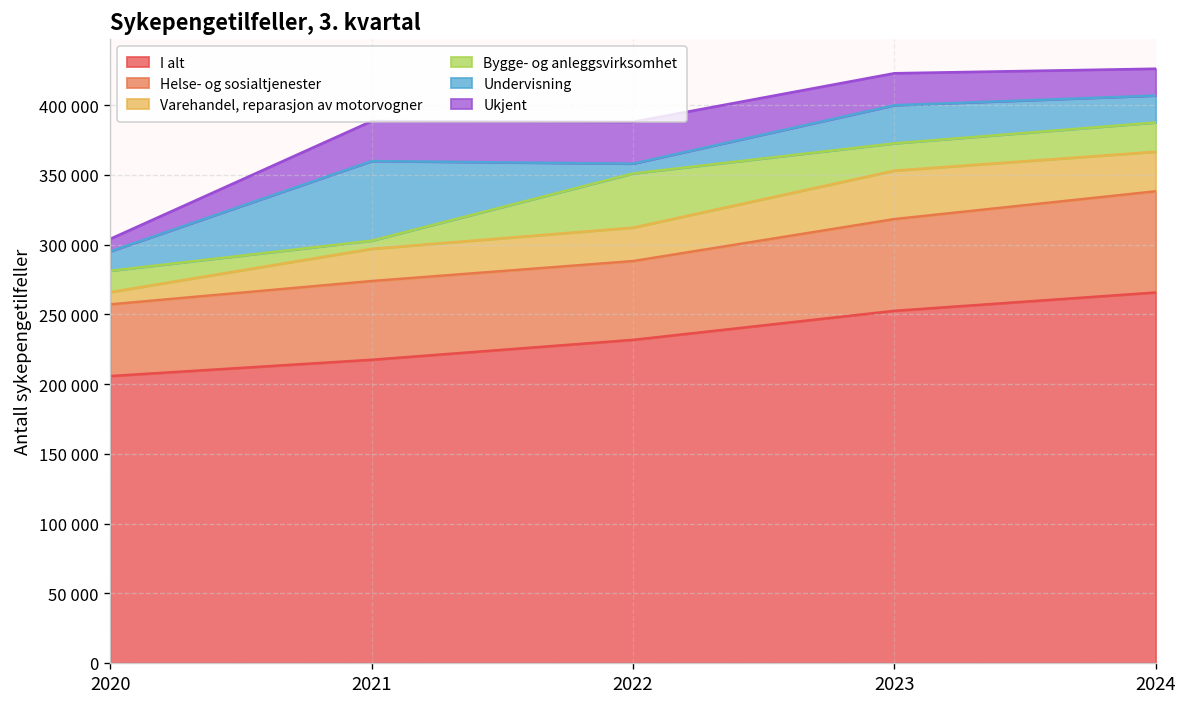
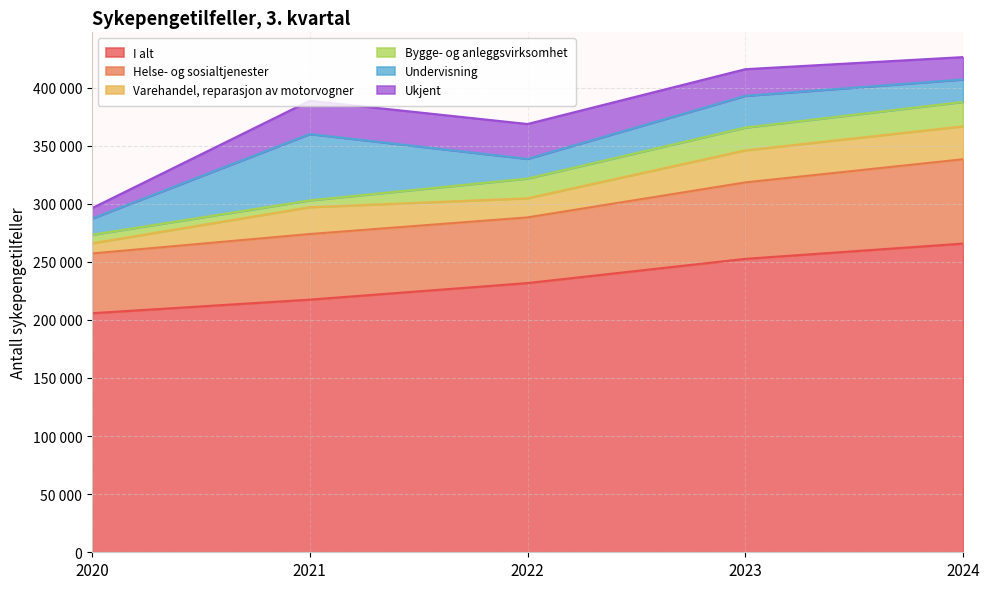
Bygge- og anleggsvirksomhet, 2020: 15000 -> 7000
Varehandel, reparasjon av motorvogner, 2022: 24000 -> 16000
Bygge- og anleggsvirksomhet, 2022: 39000 -> 17000
Undervisning, 2022: 7000 -> 17000
Varehandel, reparasjon av motorvogner, 2023: 35000 -> 28000
